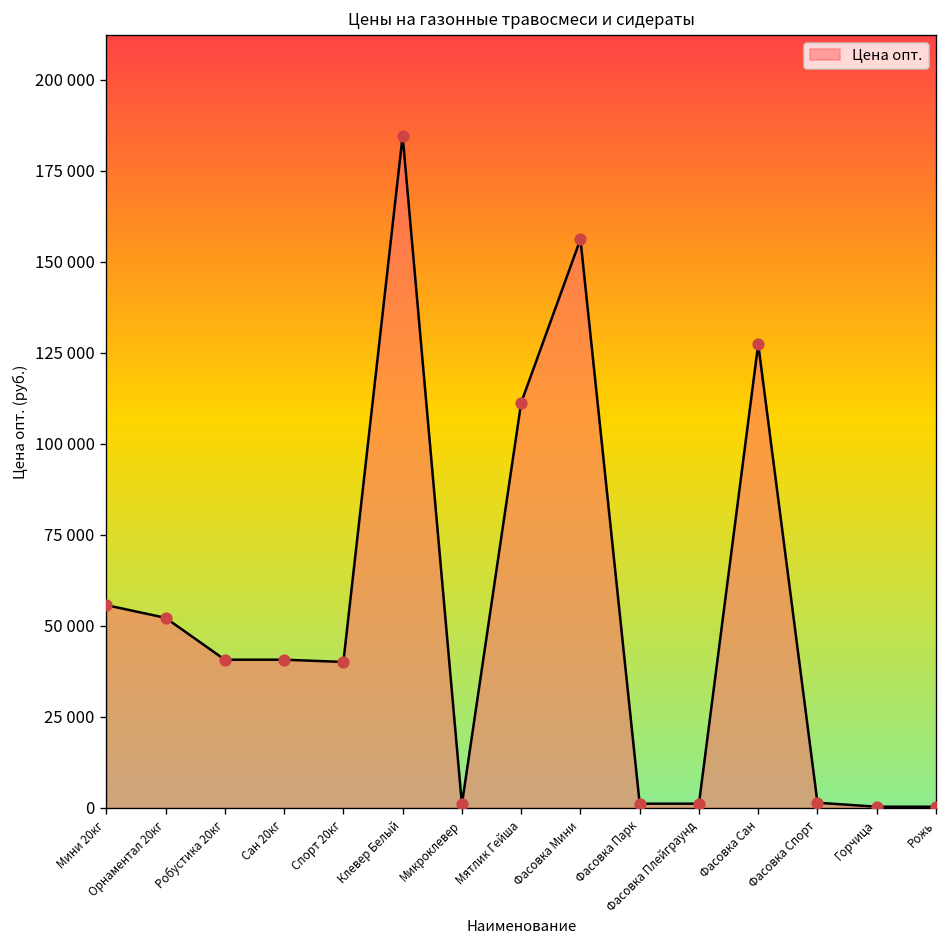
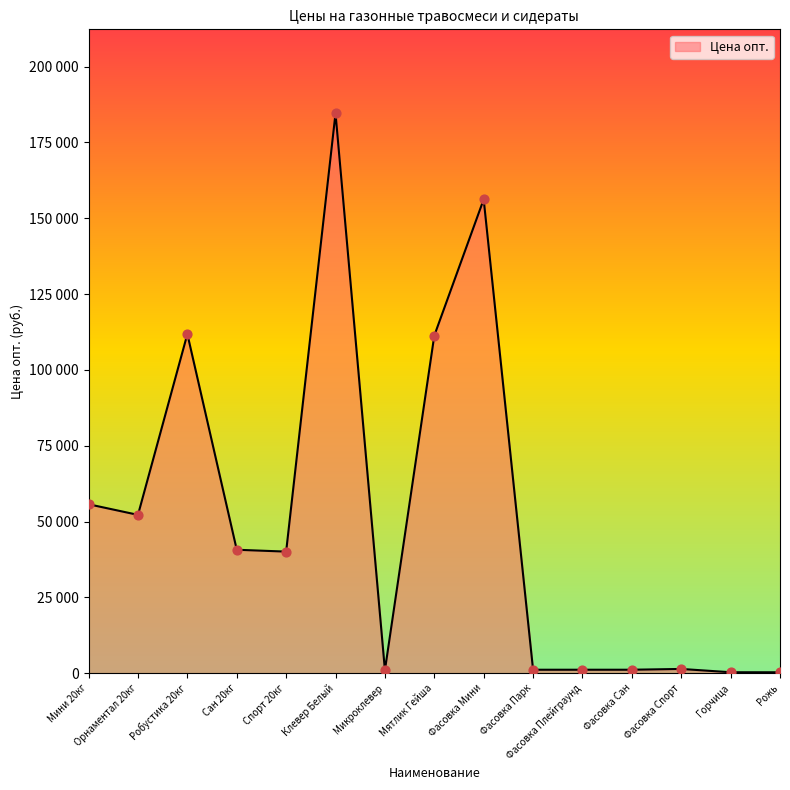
Робустика 20кг: 41000 -> 112000
Фасовка Сан: 127000 -> 1000
